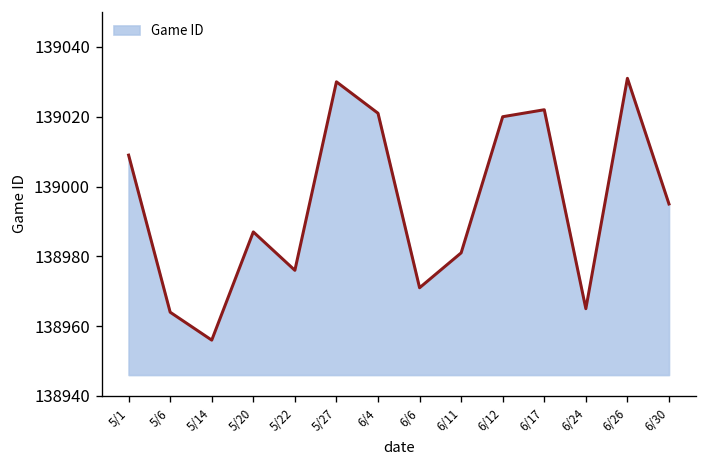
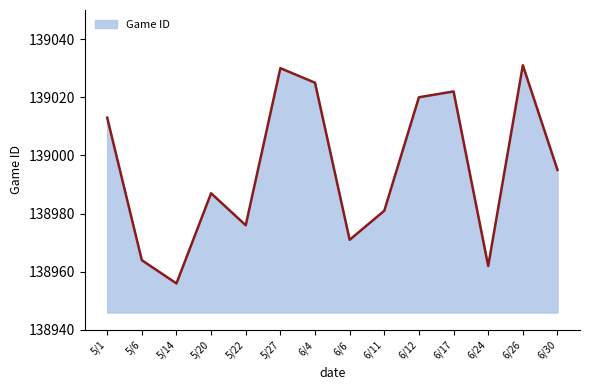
5/1: 139009 -> 139013
6/4: 139021 -> 139025
6/24: 138965 -> 138962
